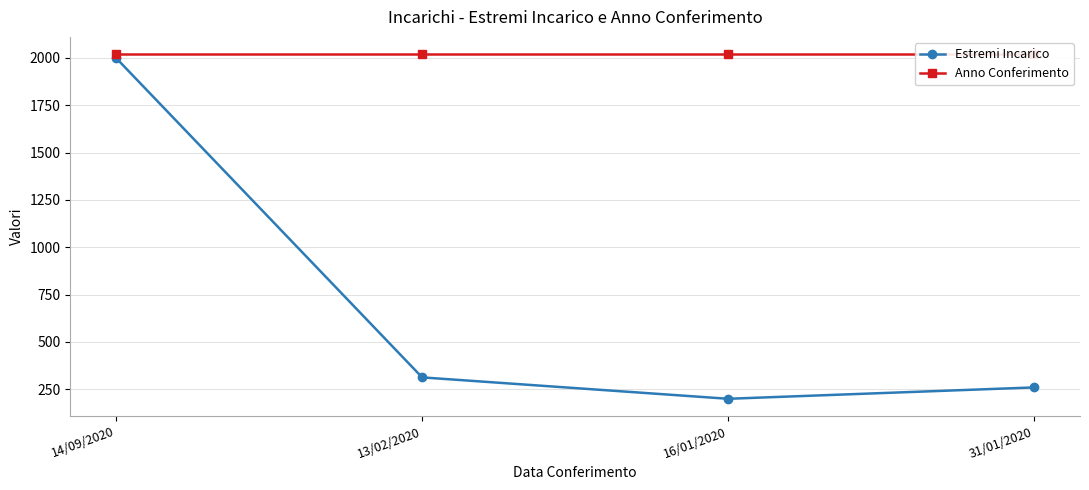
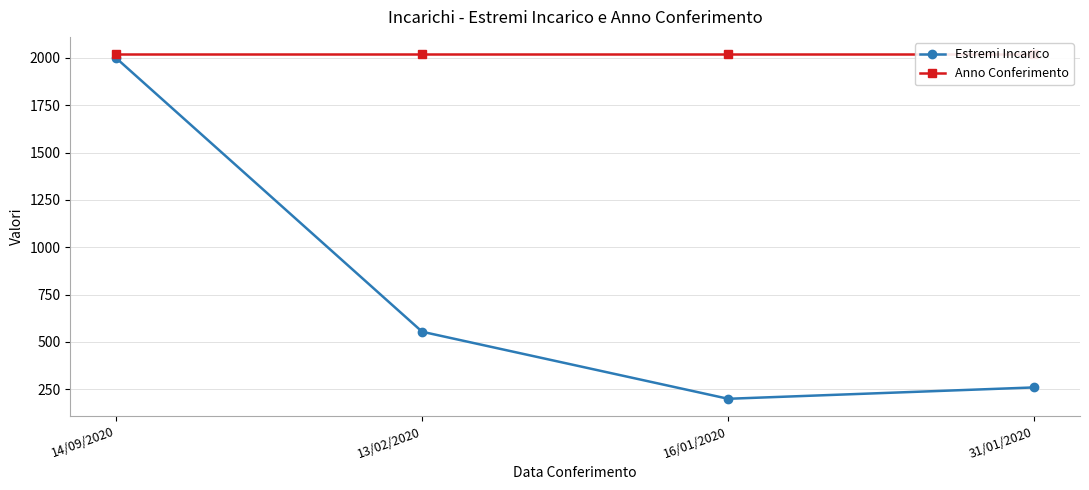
Estremi Incarico, 13/02/2020: 310 -> 550
